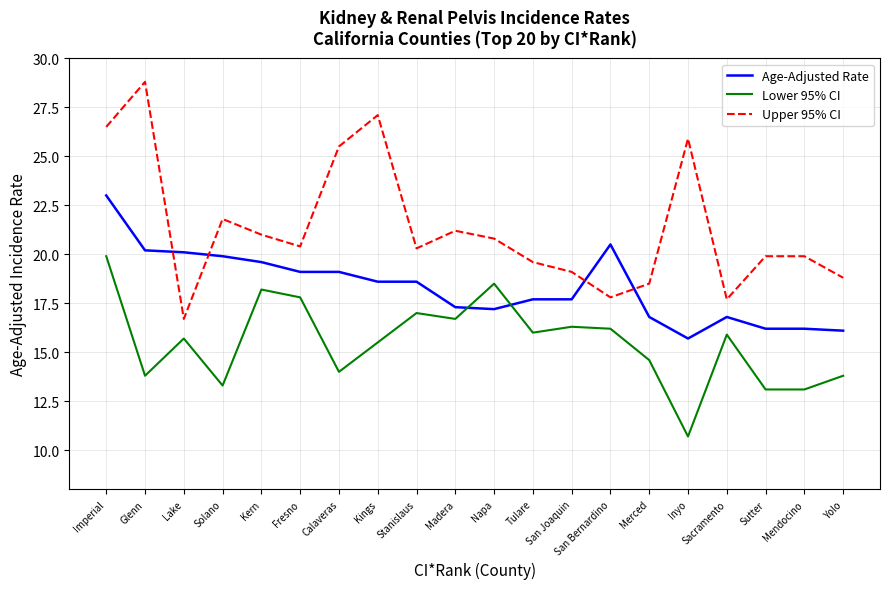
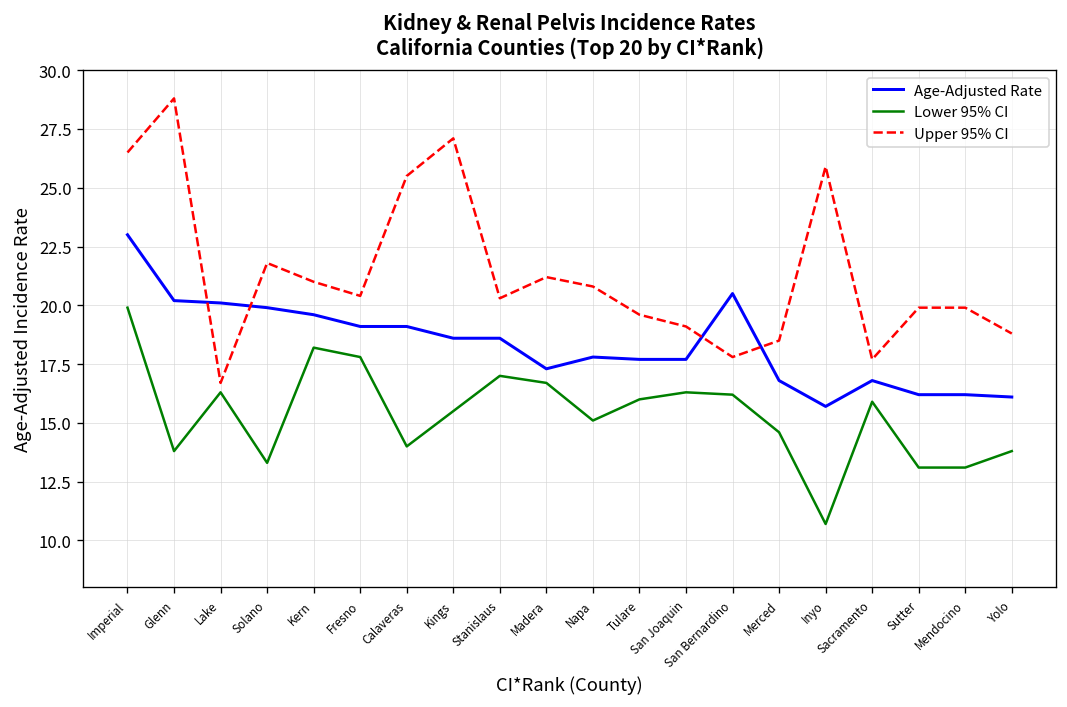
Lower 95% CI, Lake: 15.7 -> 16.3
Age-Adjusted Rate, Napa: 17.2 -> 17.8
Lower 95% CI, Napa: 18.5 -> 15.1
